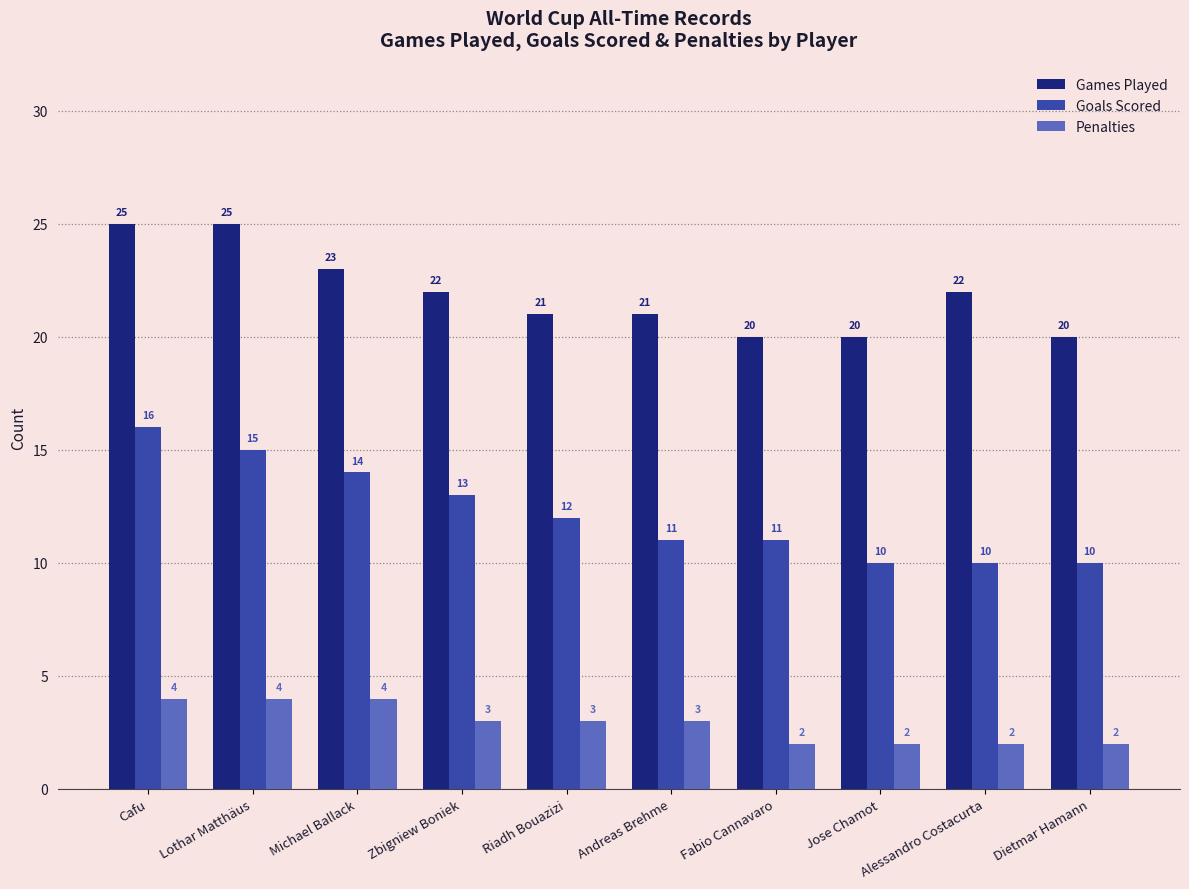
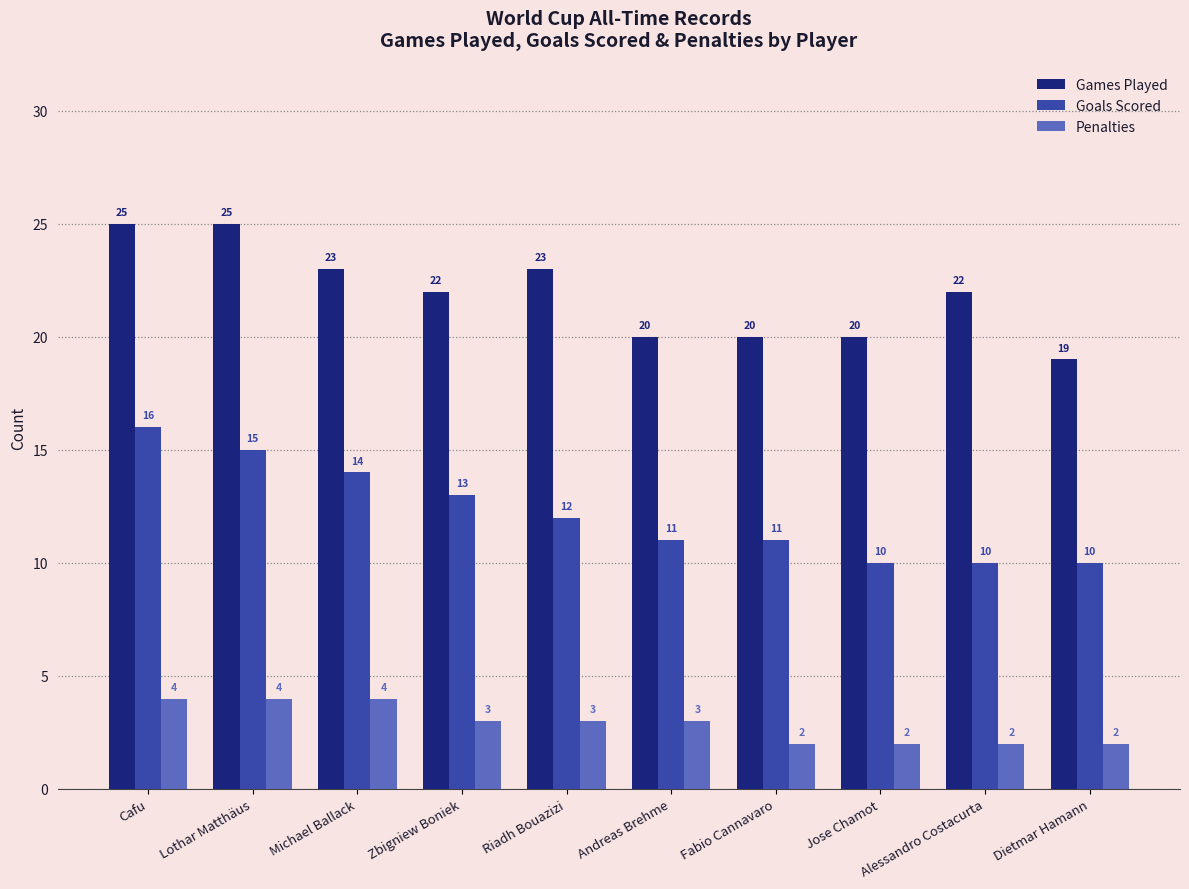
Games Played, Riadh Bouazizi: 21 -> 23
Games Played, Andreas Brehme: 21 -> 20
Games Played, Dietmar Hamann: 20 -> 19
